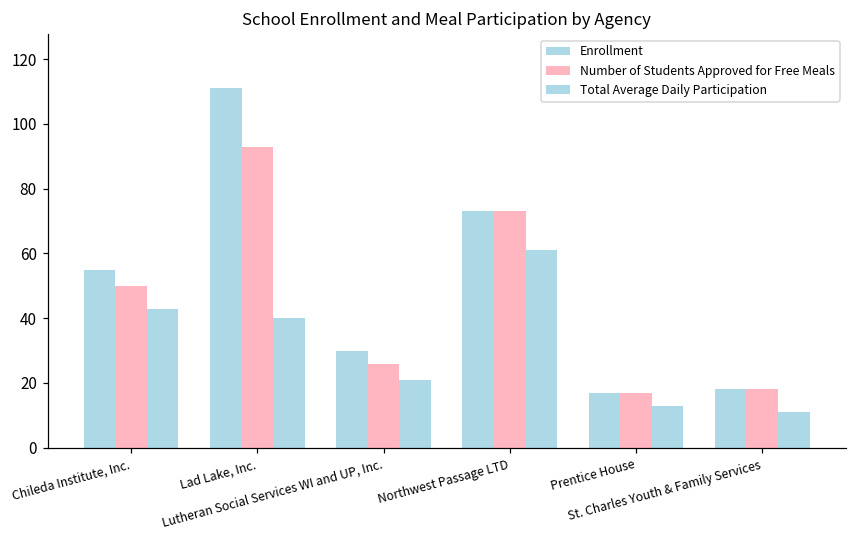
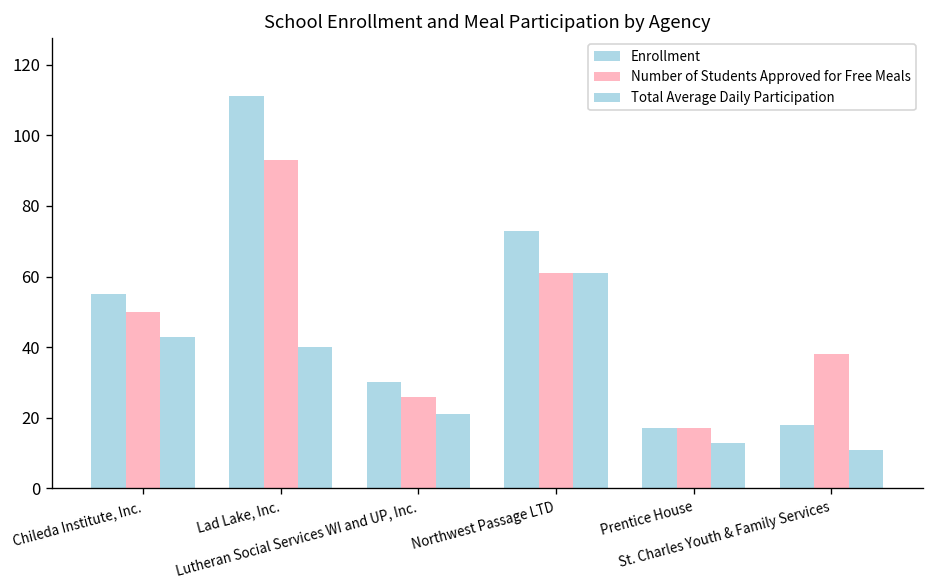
Number of Students Approved for Free Meals, Northwest Passage LTD: 73 -> 61
Number of Students Approved for Free Meals, St. Charles Youth & Family Services: 18 -> 38
